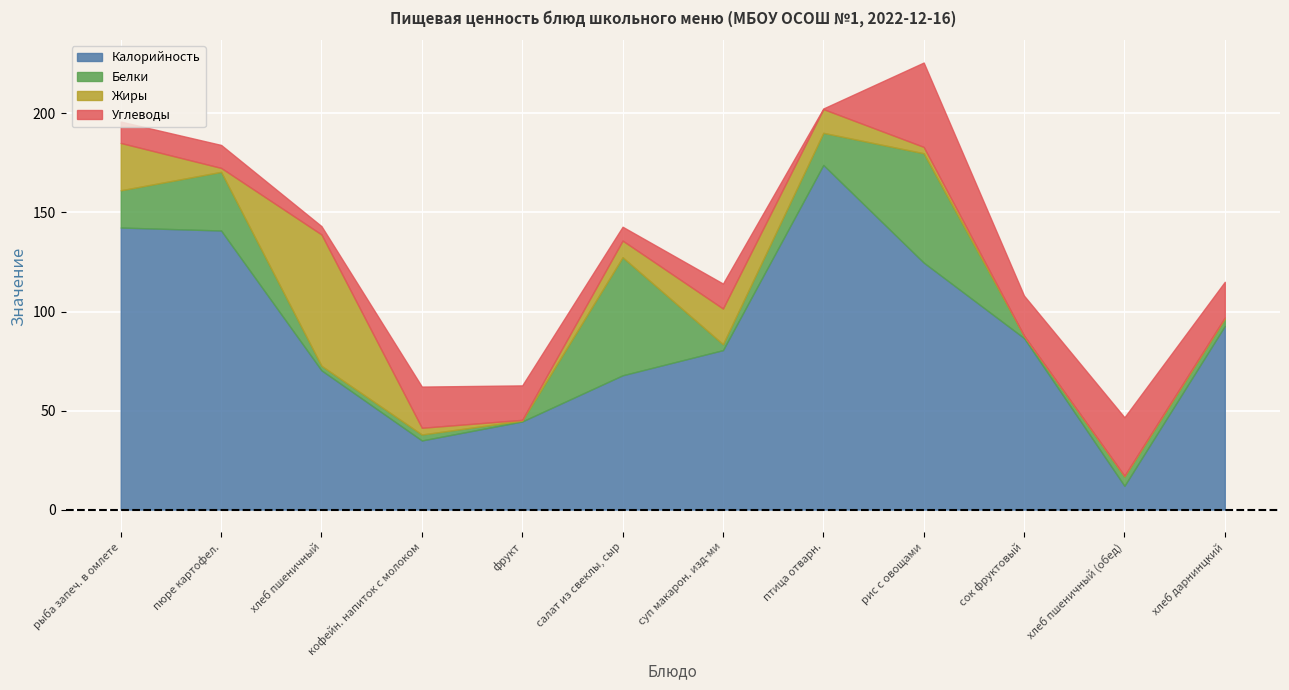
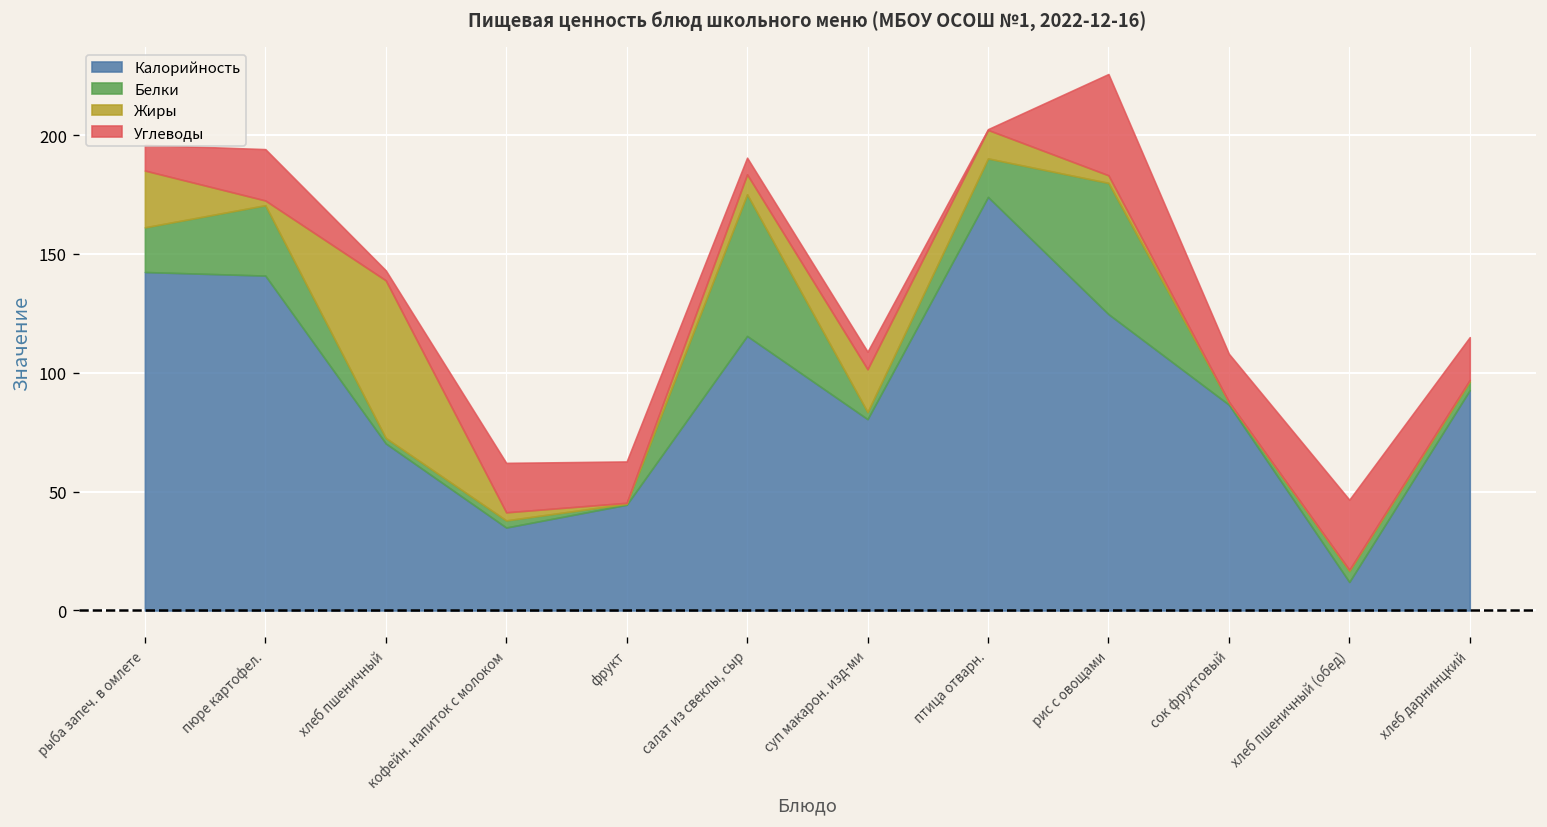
Углеводы, пюре картофел.: 12 -> 22
Калорийность, салат из свеклы, сыр: 68 -> 116
Углеводы, суп макарон. изд-ми: 13 -> 7
